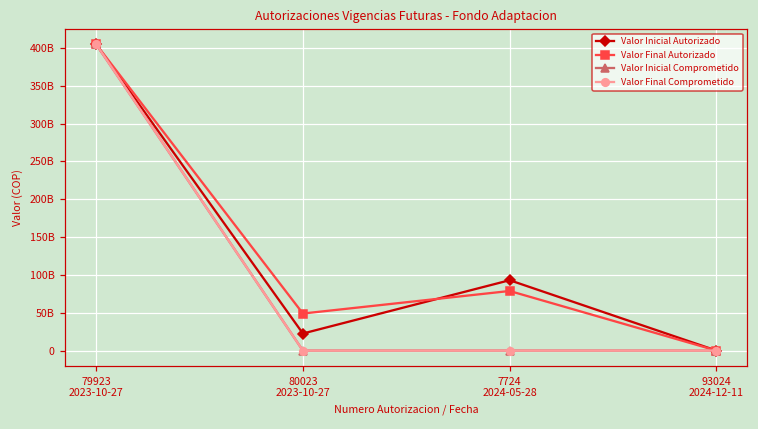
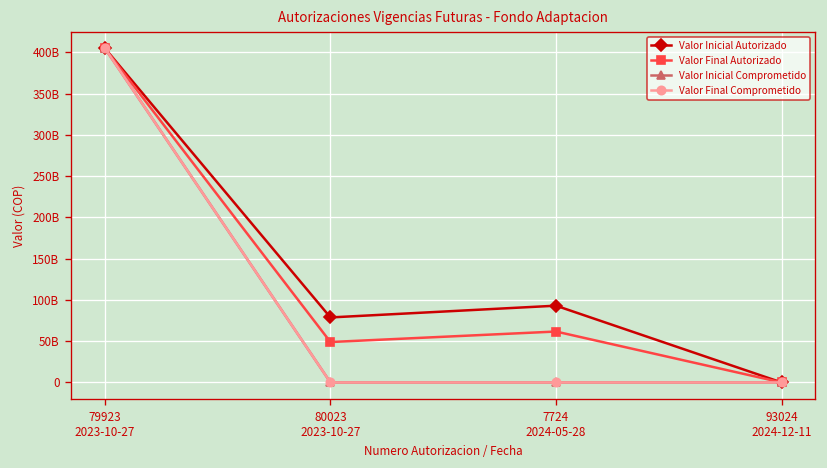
Valor Inicial Autorizado, 80023 2023-10-27: 20000000000 -> 80000000000
Valor Final Autorizado, 7724 2024-05-28: 80000000000 -> 60000000000
